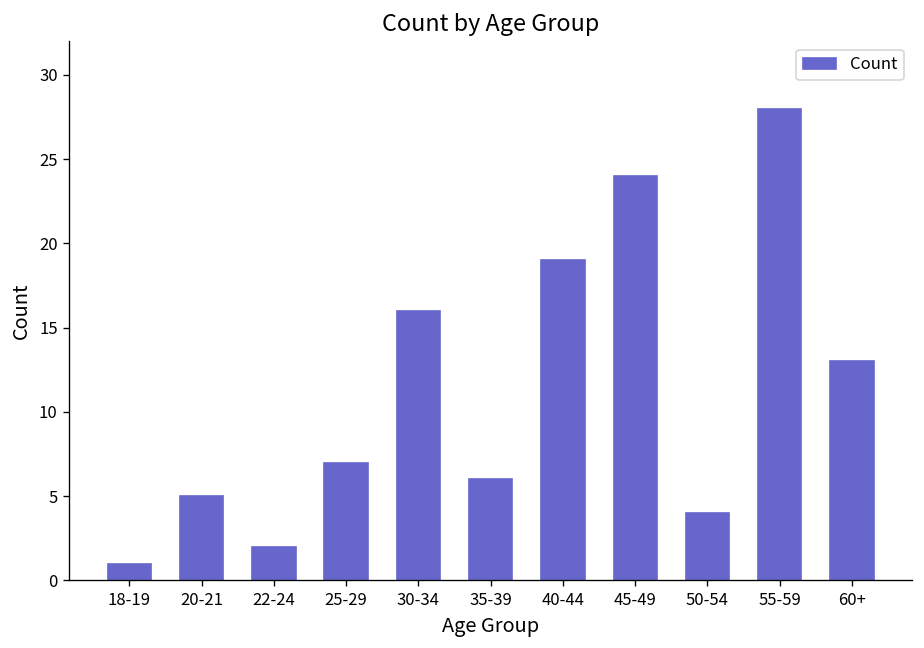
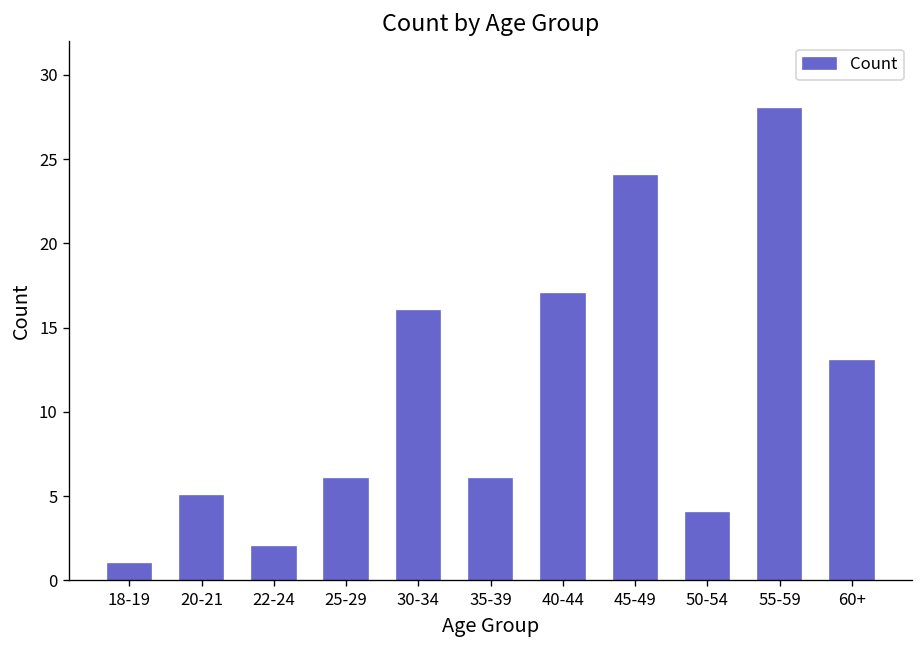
25-29: 7 -> 6
40-44: 19 -> 17
